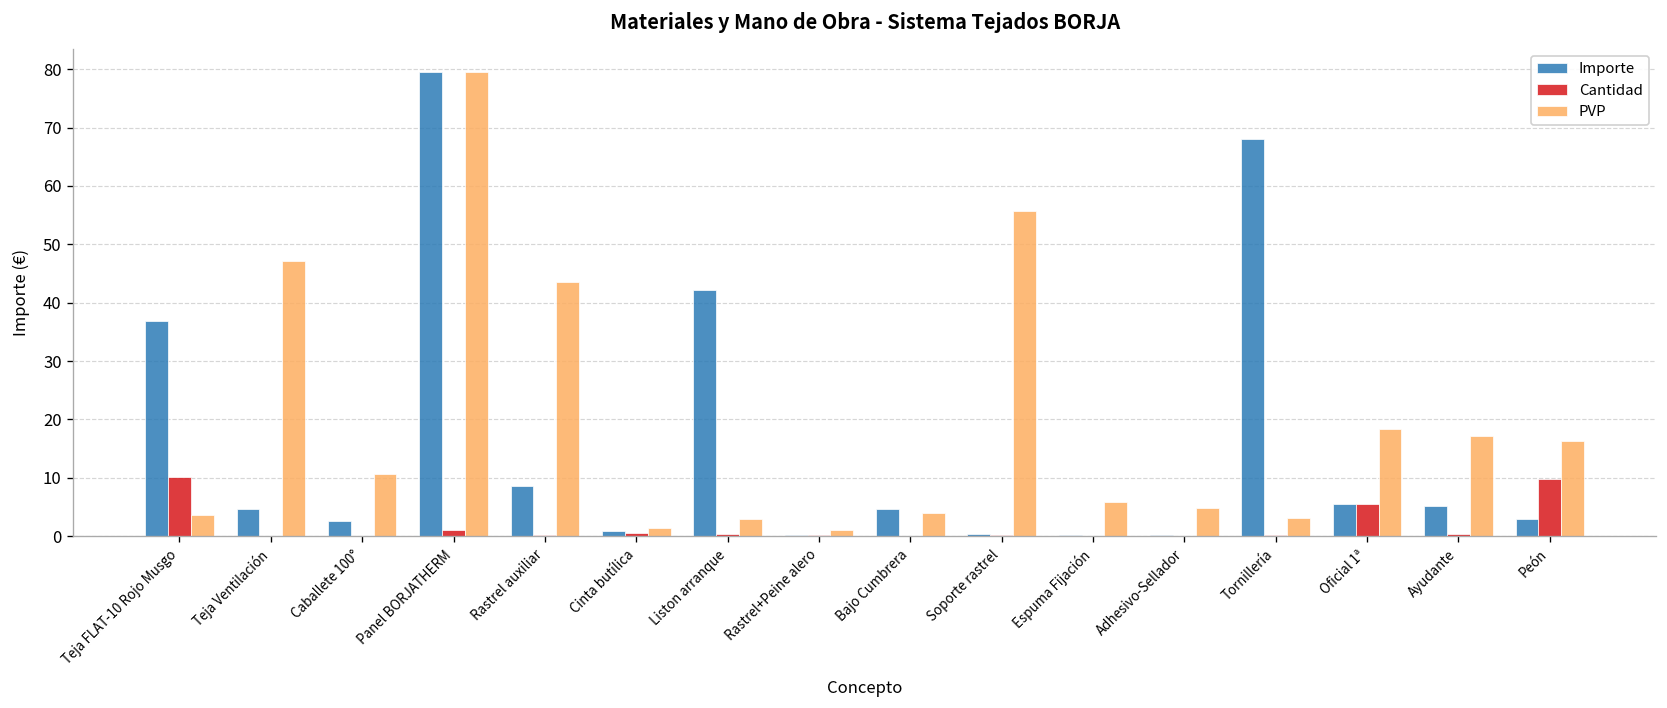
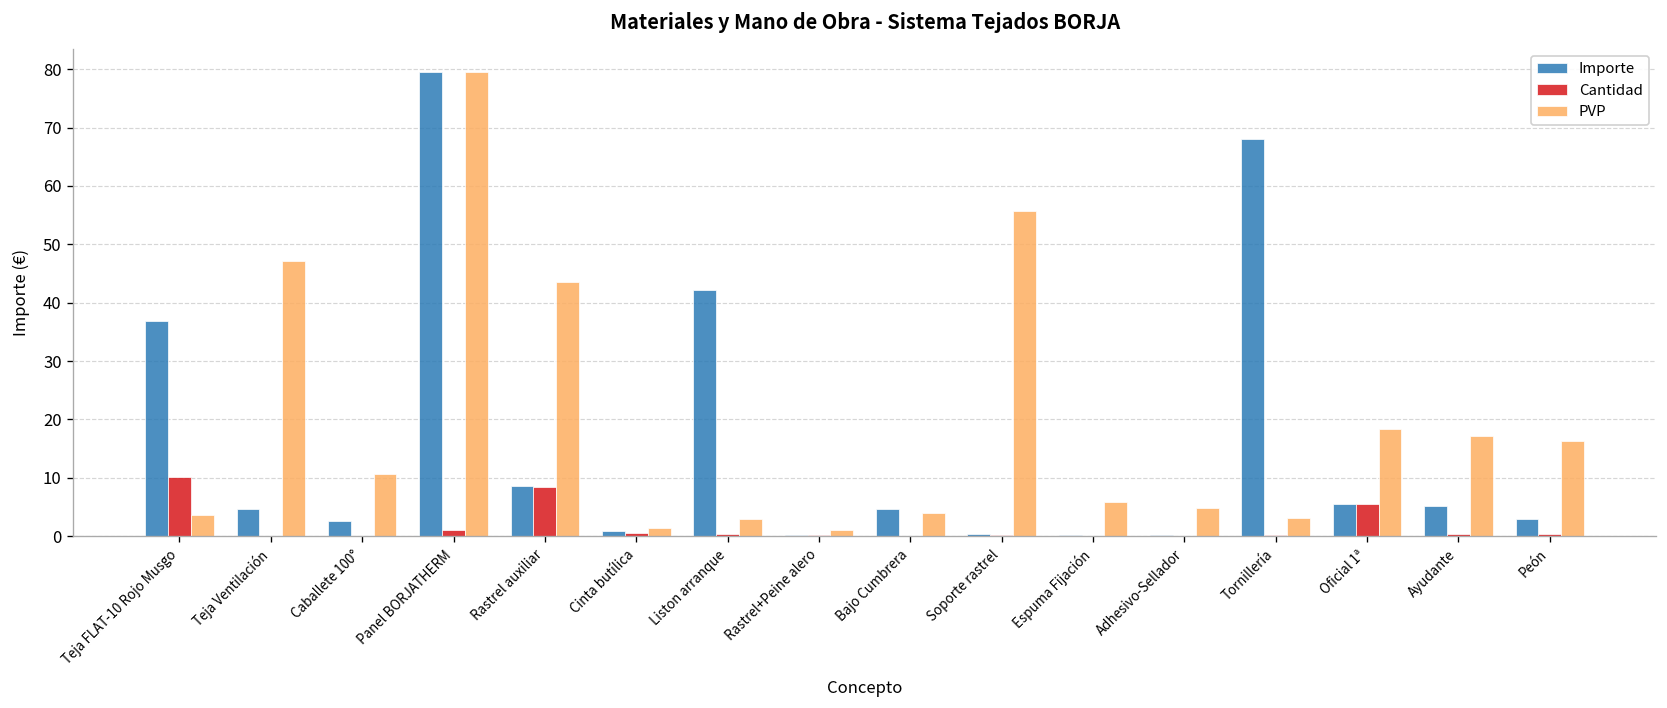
Cantidad, Rastrel auxiliar: 0 -> 8
Cantidad, Peón: 10 -> 0
